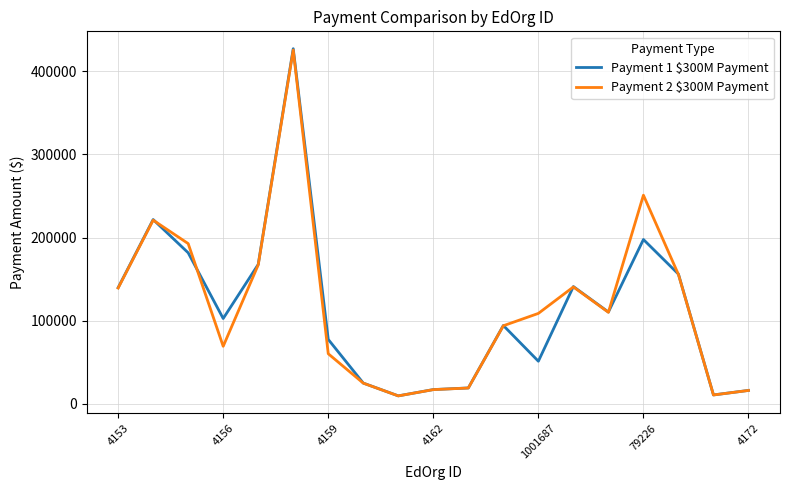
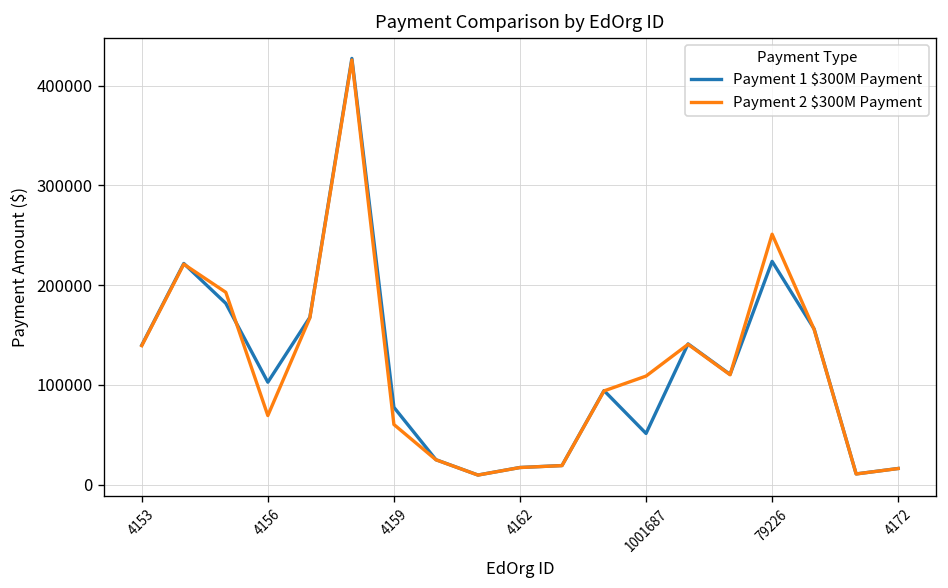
Payment 1 $300M Payment, 79226: 200000 -> 220000
